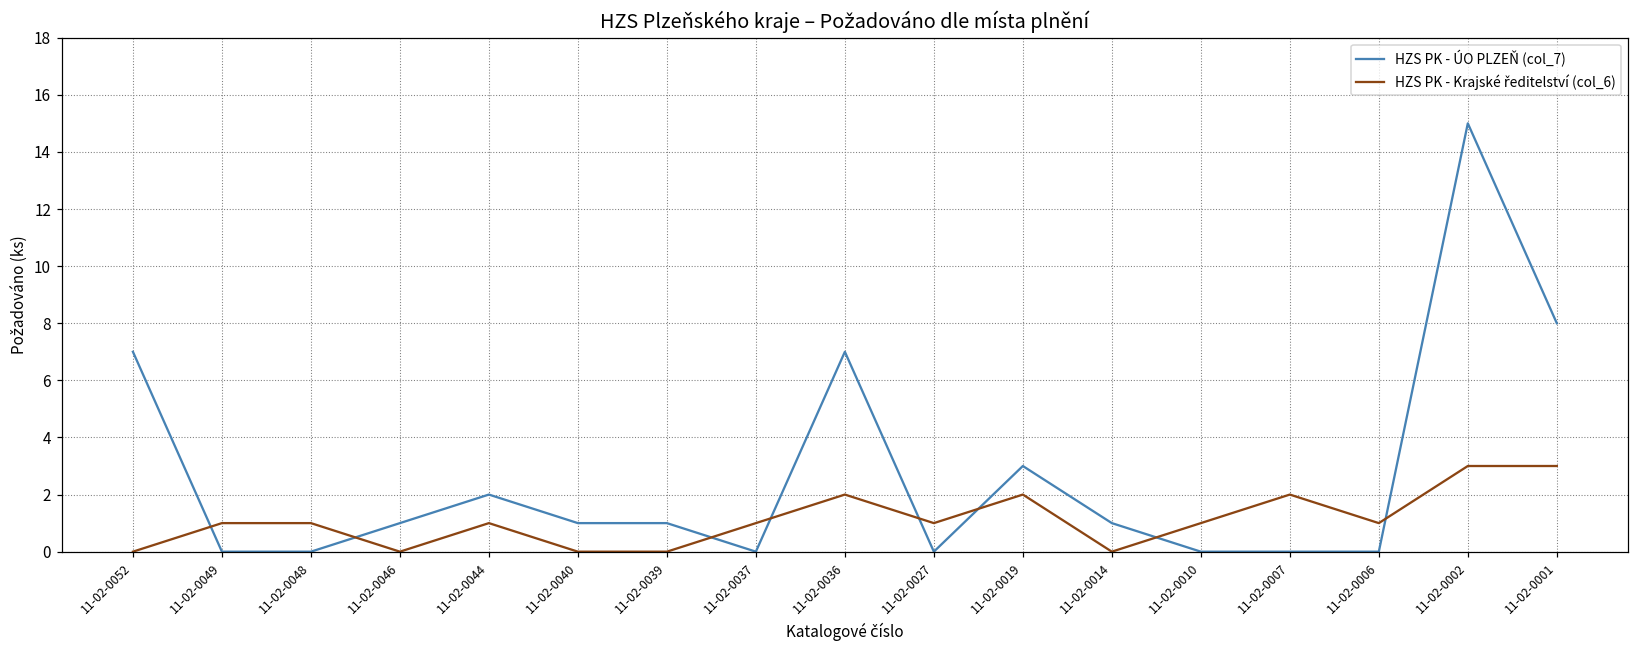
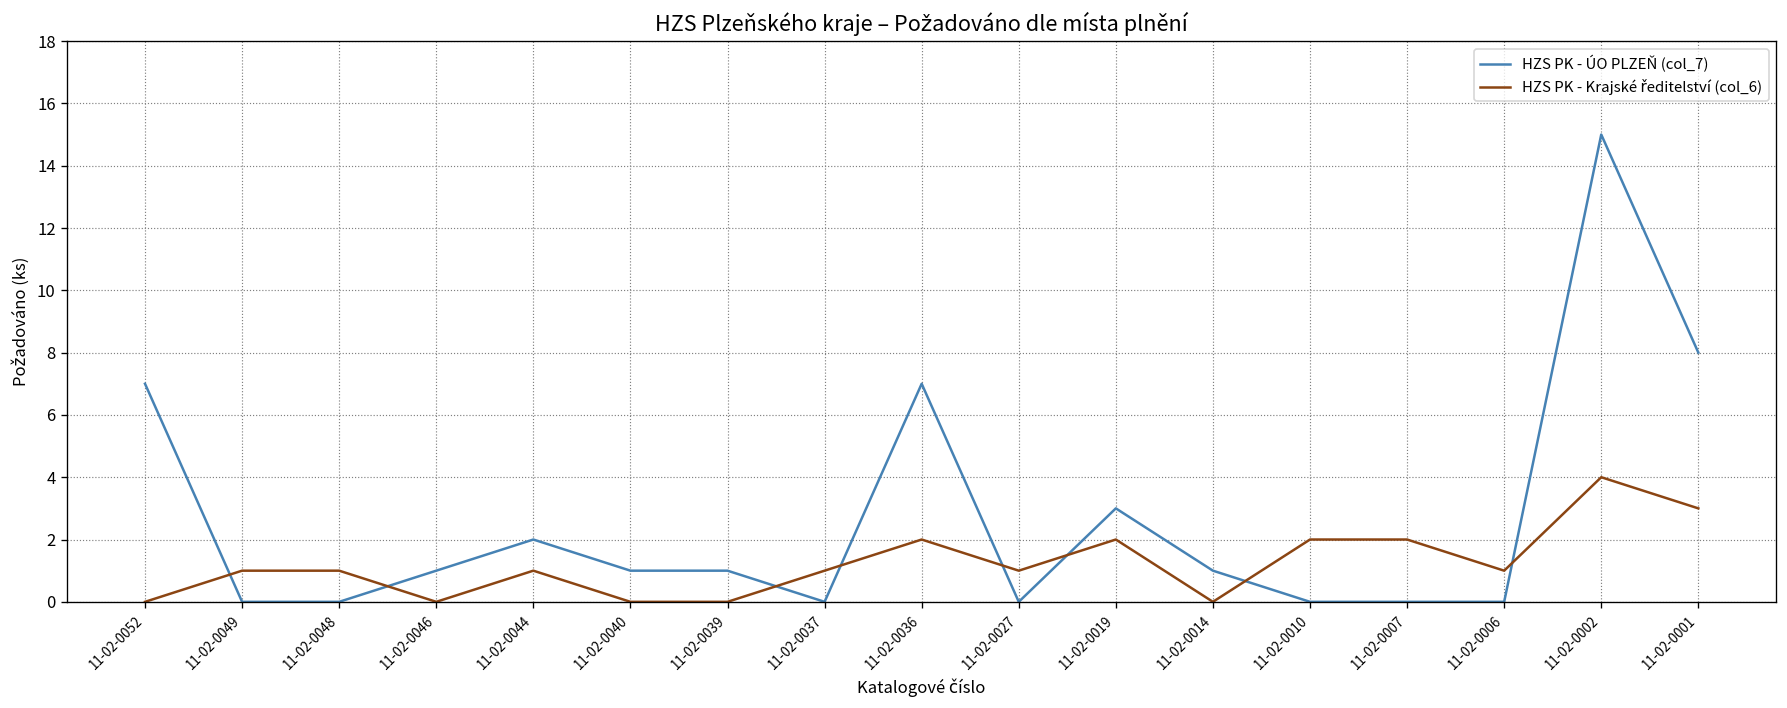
HZS PK - Krajské ředitelství (col_6), 11-02-0010: 1 -> 2
HZS PK - Krajské ředitelství (col_6), 11-02-0002: 3 -> 4
